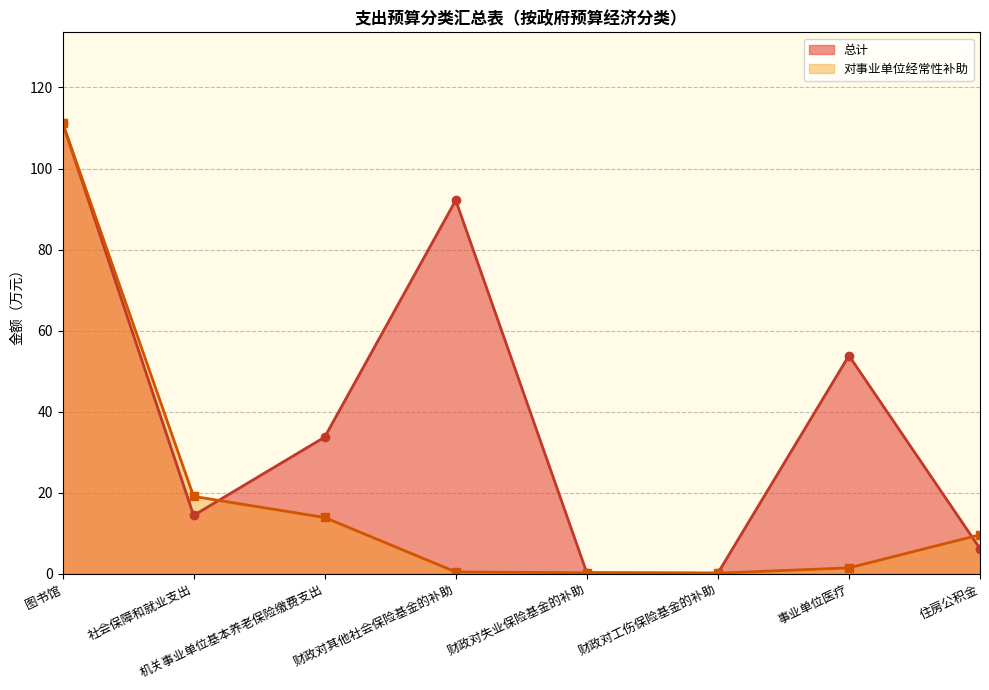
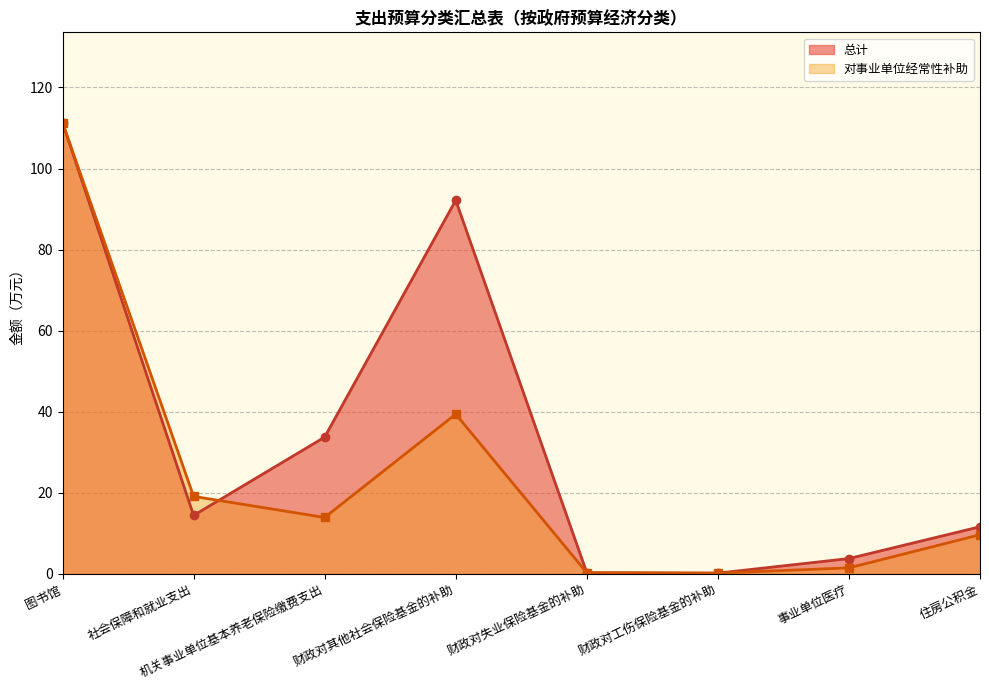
对事业单位经常性补助, 财政对其他社会保险基金的补助: 1 -> 39
总计, 事业单位医疗: 54 -> 4
总计, 住房公积金: 6 -> 12
